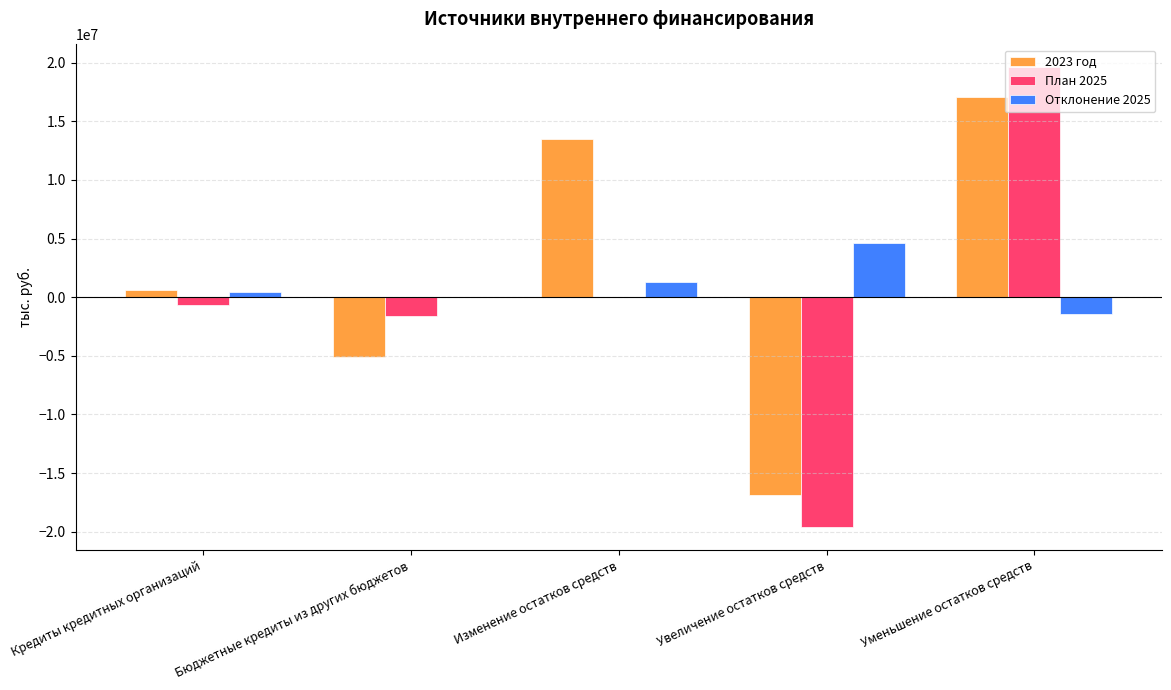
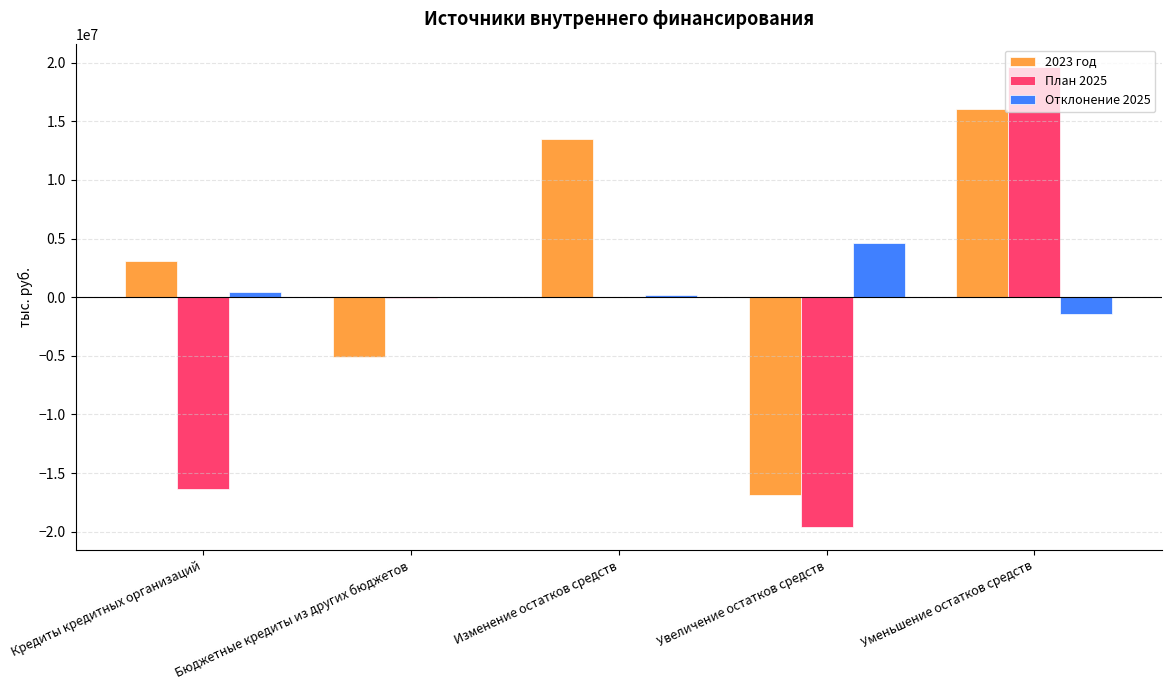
2023 год, Кредиты кредитных организаций: 600000 -> 3100000
План 2025, Кредиты кредитных организаций: -600000 -> -16400000
План 2025, Бюджетные кредиты из других бюджетов: -1600000 -> -100000
Отклонение 2025, Изменение остатков средств: 1300000 -> 200000
2023 год, Уменьшение остатков средств: 17100000 -> 16000000
